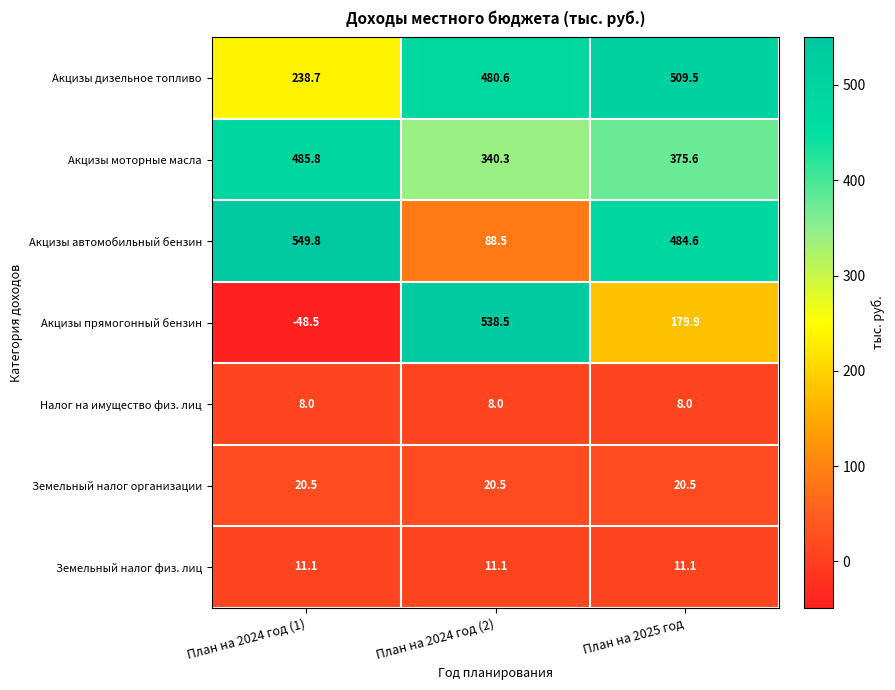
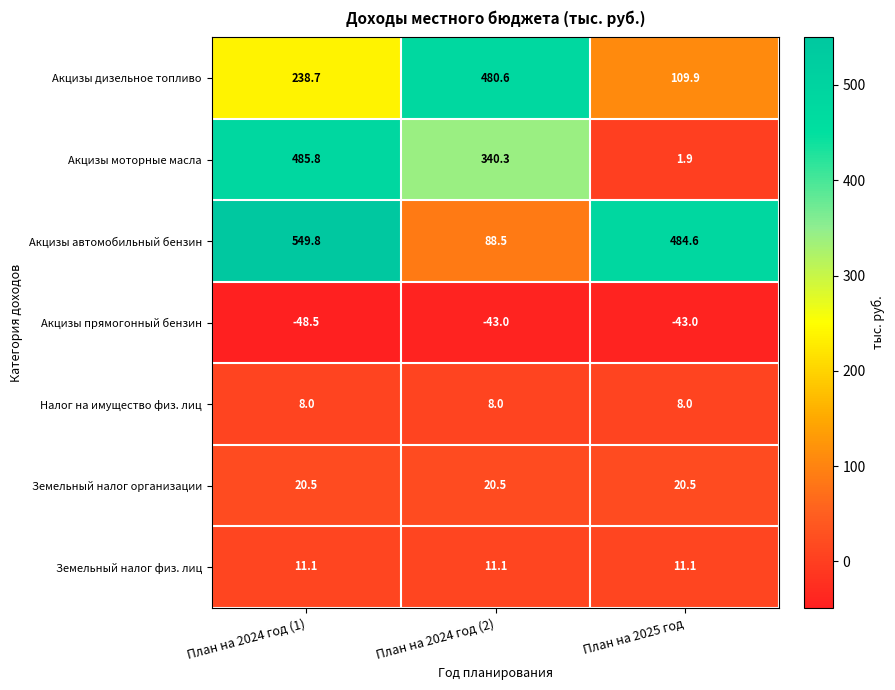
Акцизы дизельное топливо, План на 2025 год: 509.5 -> 109.9
Акцизы моторные масла, План на 2025 год: 375.6 -> 1.9
Акцизы прямогонный бензин, План на 2024 год (2): 538.5 -> -43.0
Акцизы прямогонный бензин, План на 2025 год: 179.9 -> -43.0
